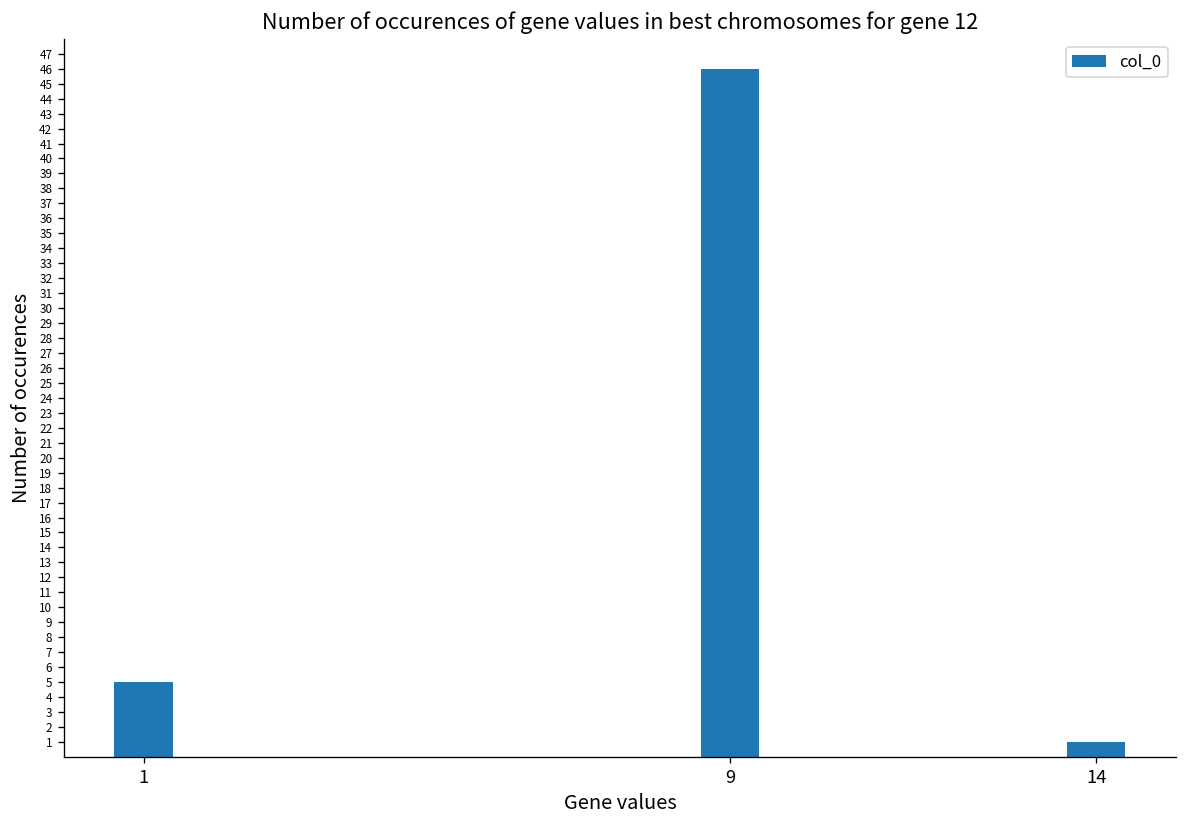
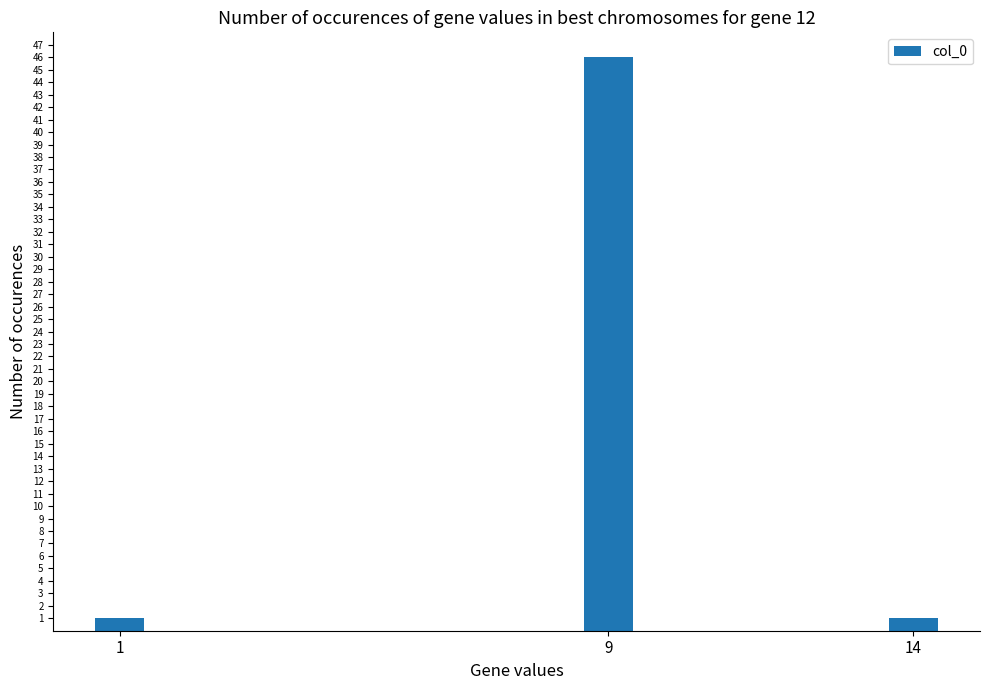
1: 5 -> 1
